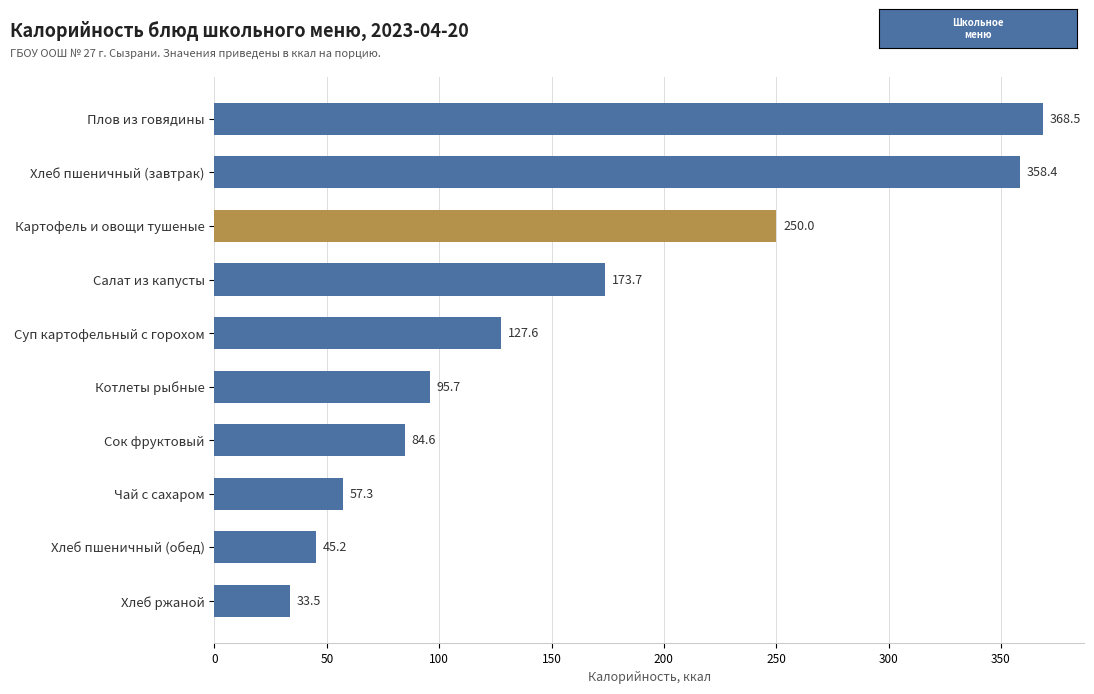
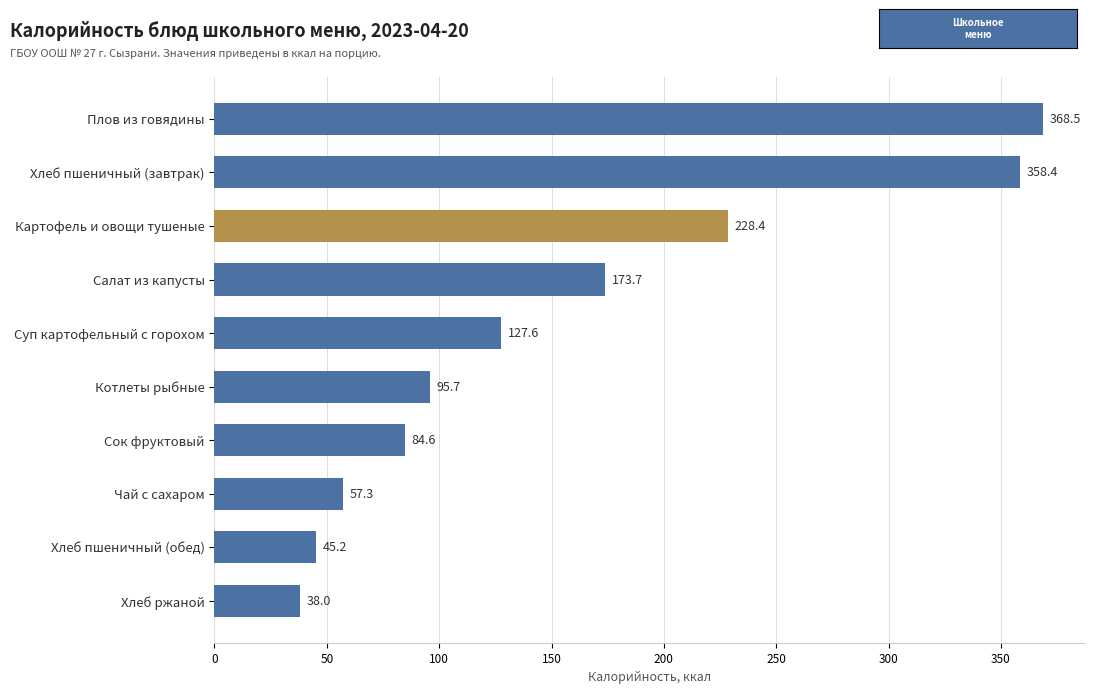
Картофель и овощи тушеные: 250.0 -> 228.4
Хлеб ржаной: 33.5 -> 38.0
